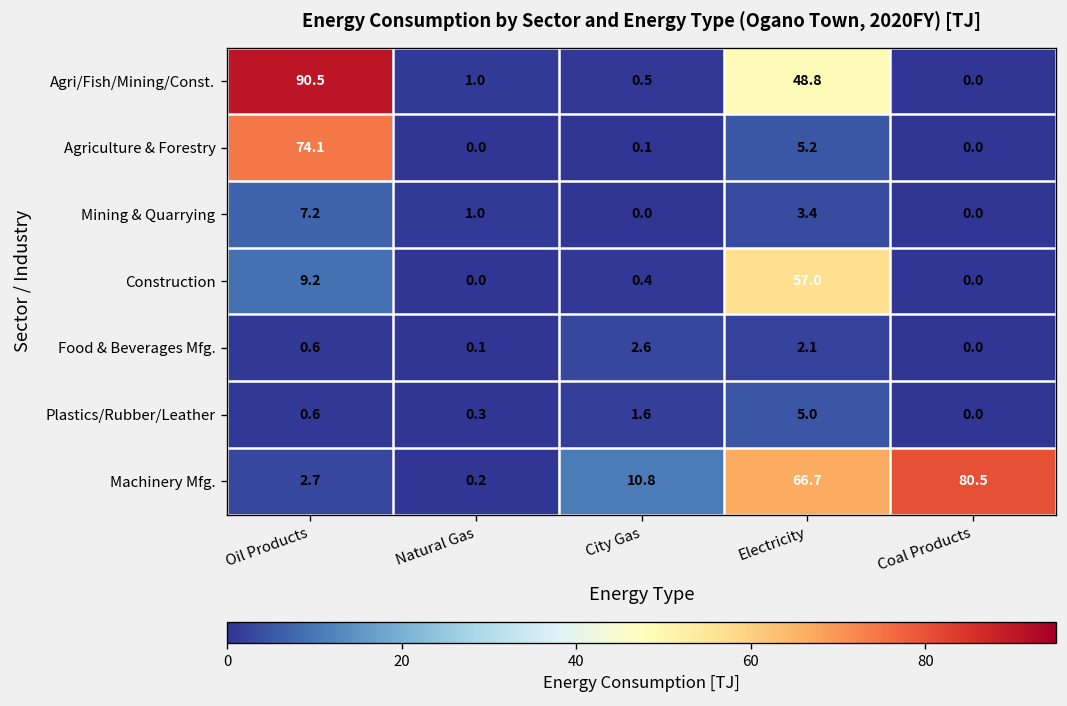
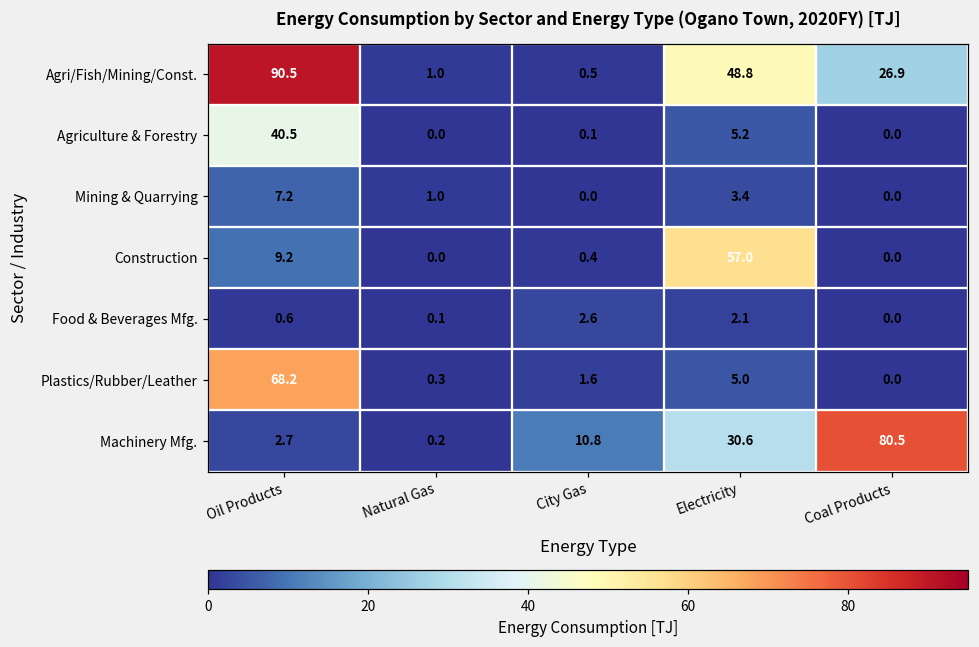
Agri/Fish/Mining/Const., Coal Products: 0.0 -> 26.9
Agriculture & Forestry, Oil Products: 74.1 -> 40.5
Plastics/Rubber/Leather, Oil Products: 0.6 -> 68.2
Machinery Mfg., Electricity: 66.7 -> 30.6
